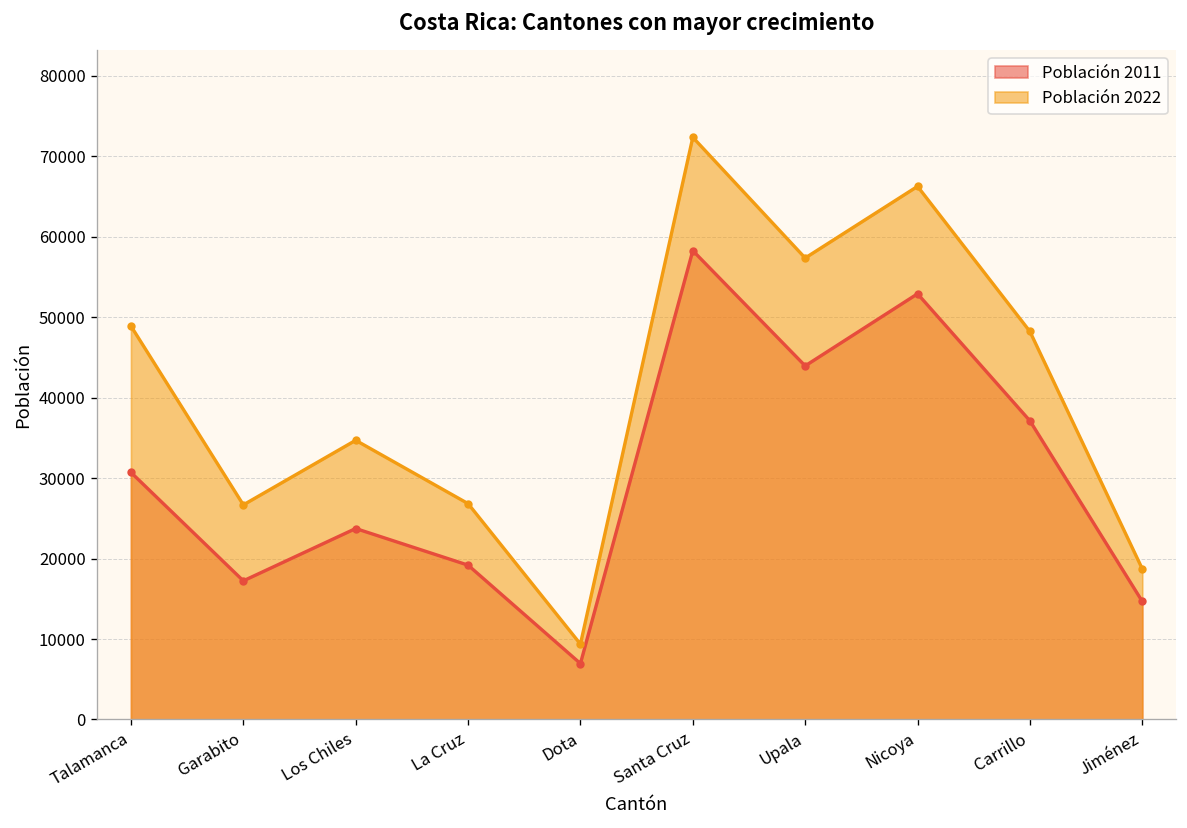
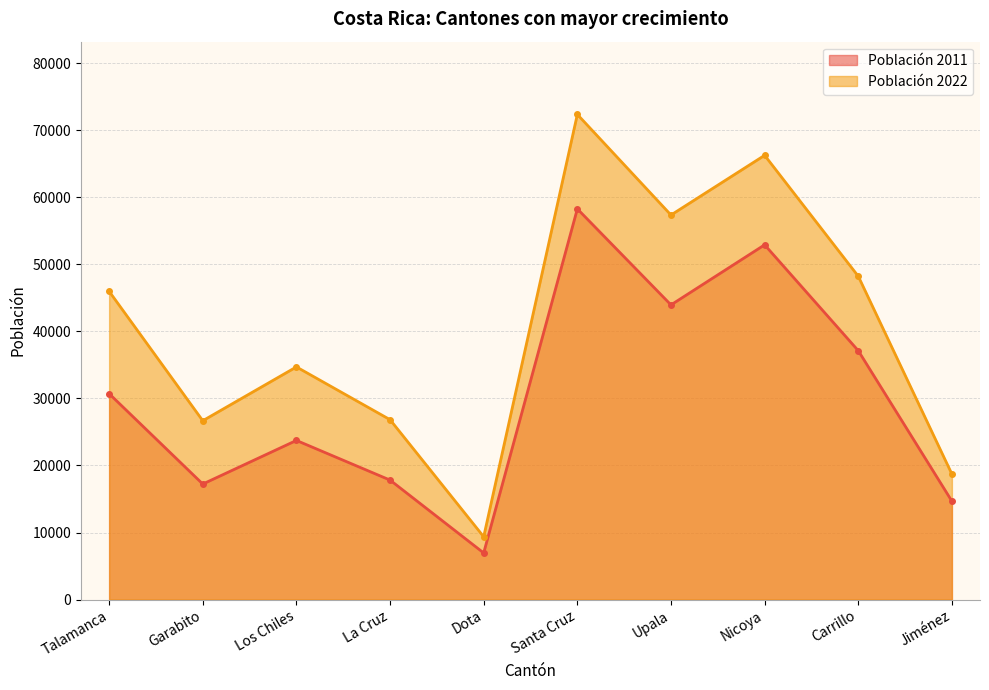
Población 2022, Talamanca: 49000 -> 46000
Población 2011, La Cruz: 19000 -> 18000
